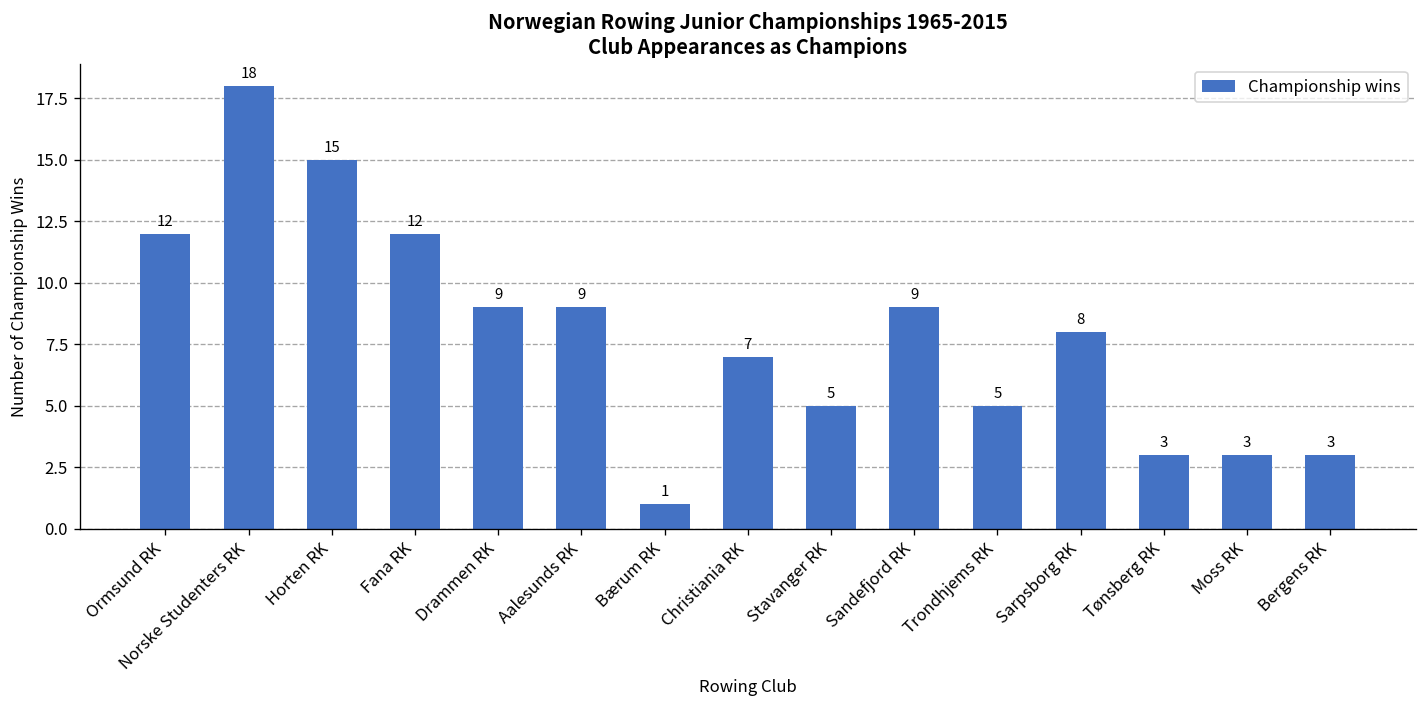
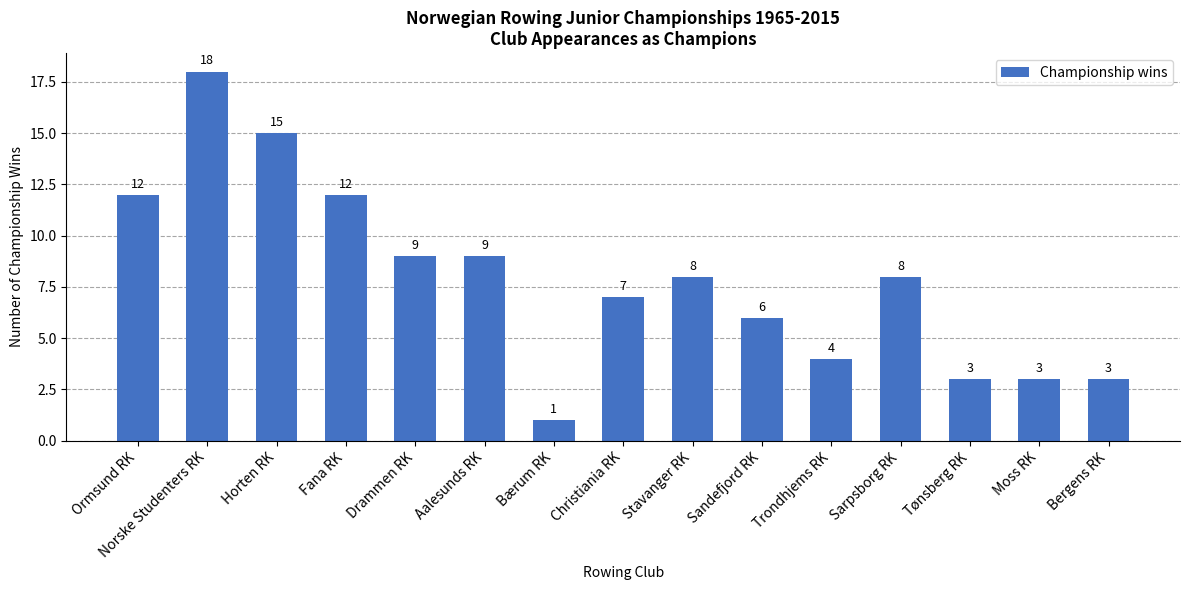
Stavanger RK: 5 -> 8
Sandefjord RK: 9 -> 6
Trondhjems RK: 5 -> 4
